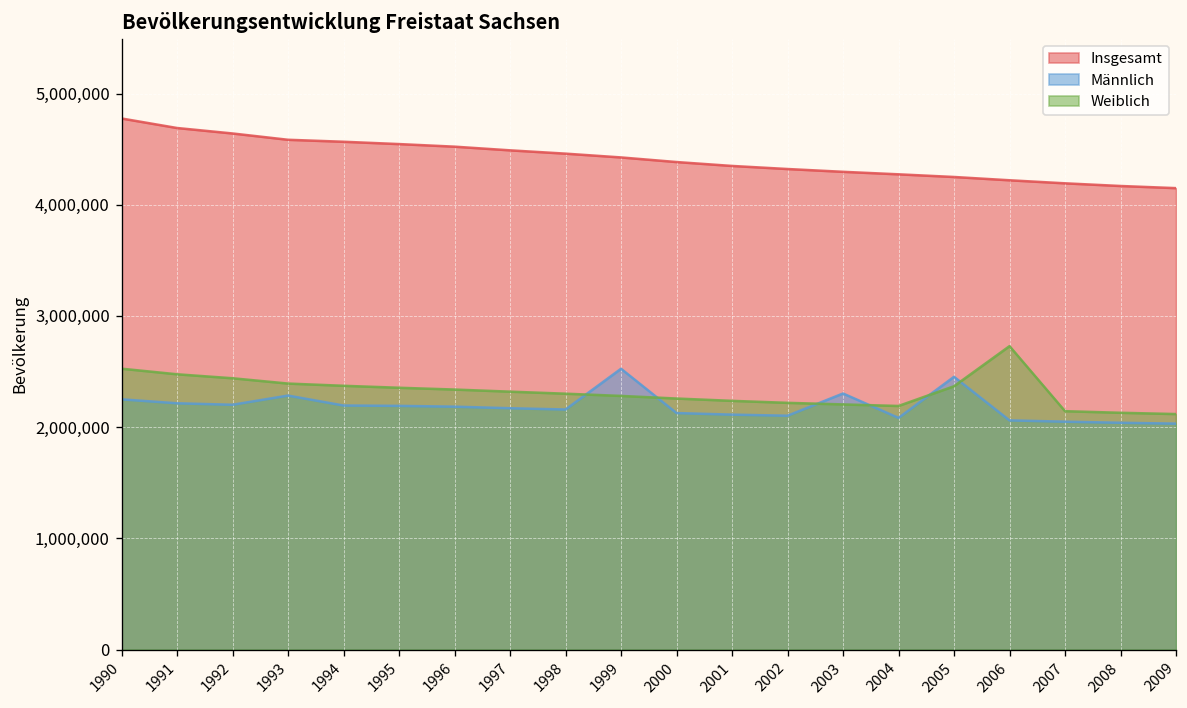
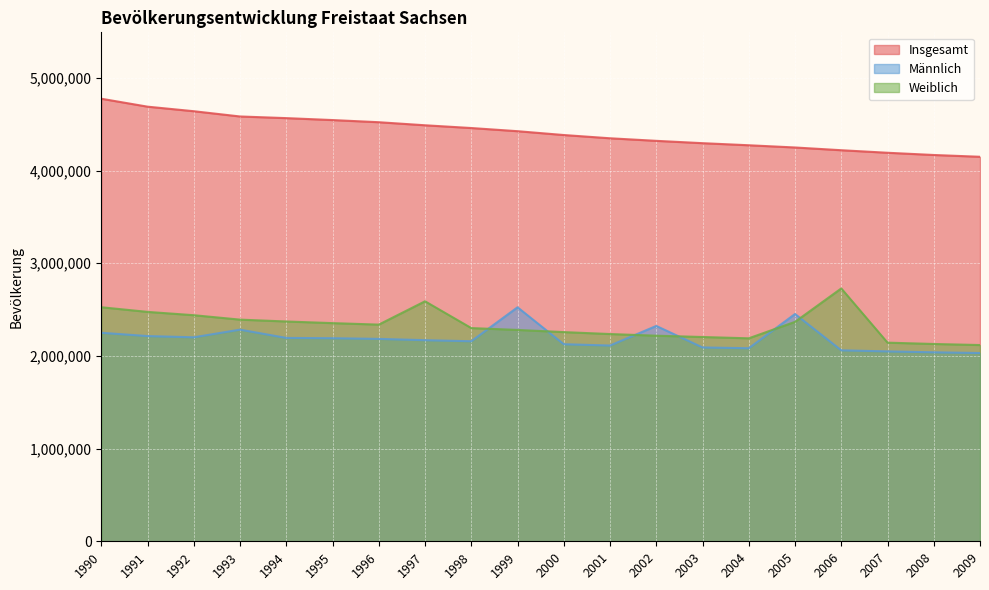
Weiblich, 1997: 2,300,000 -> 2,600,000
Männlich, 2002: 2,100,000 -> 2,300,000
Männlich, 2003: 2,300,000 -> 2,100,000
